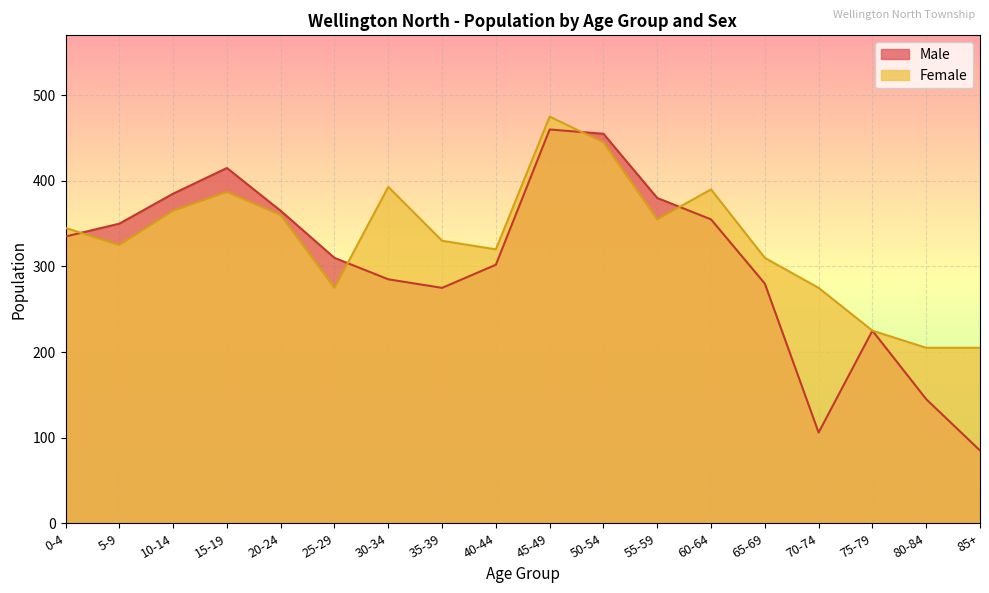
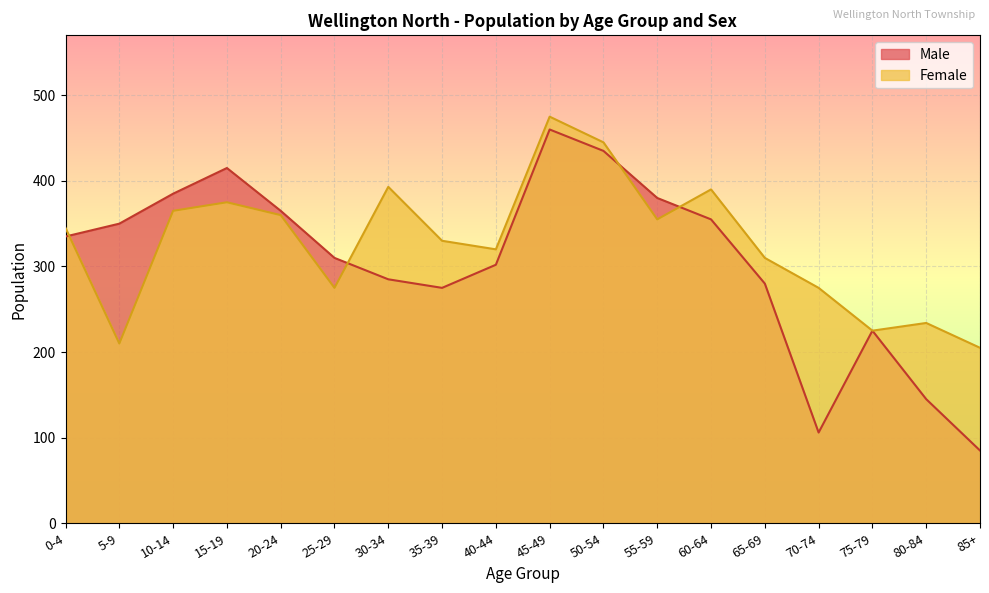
Female, 5-9: 330 -> 210
Female, 15-19: 390 -> 380
Male, 50-54: 460 -> 440
Female, 80-84: 210 -> 230
